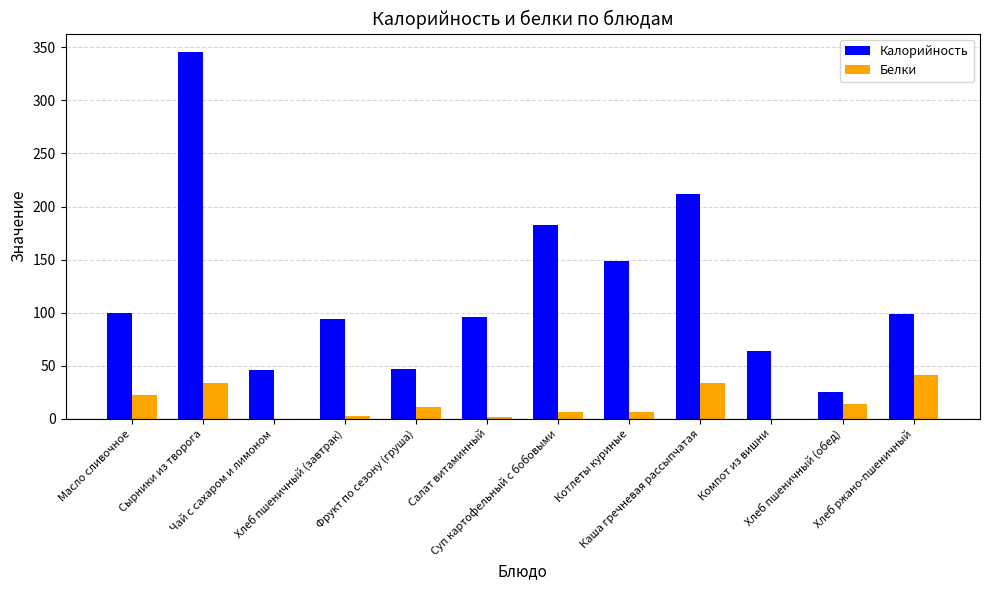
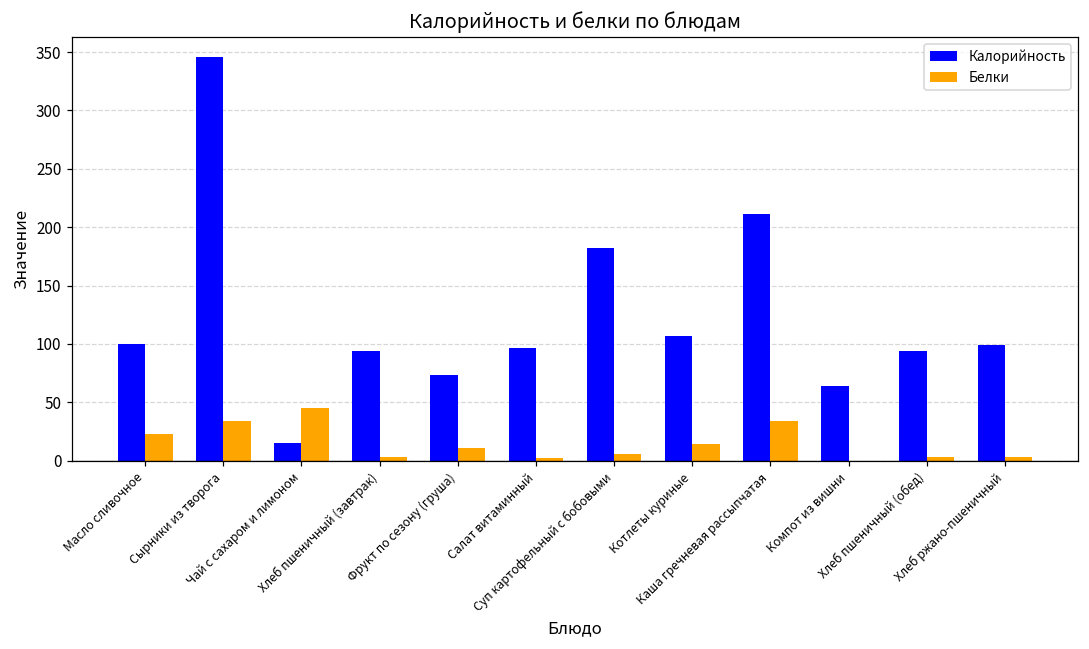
Калорийность, Чай с сахаром и лимоном: 46 -> 15
Белки, Чай с сахаром и лимоном: 0 -> 45
Калорийность, Фрукт по сезону (груша): 47 -> 74
Калорийность, Котлеты куриные: 149 -> 107
Белки, Котлеты куриные: 6 -> 14
Калорийность, Хлеб пшеничный (обед): 25 -> 94
Белки, Хлеб пшеничный (обед): 14 -> 3
Белки, Хлеб ржано-пшеничный: 42 -> 3
